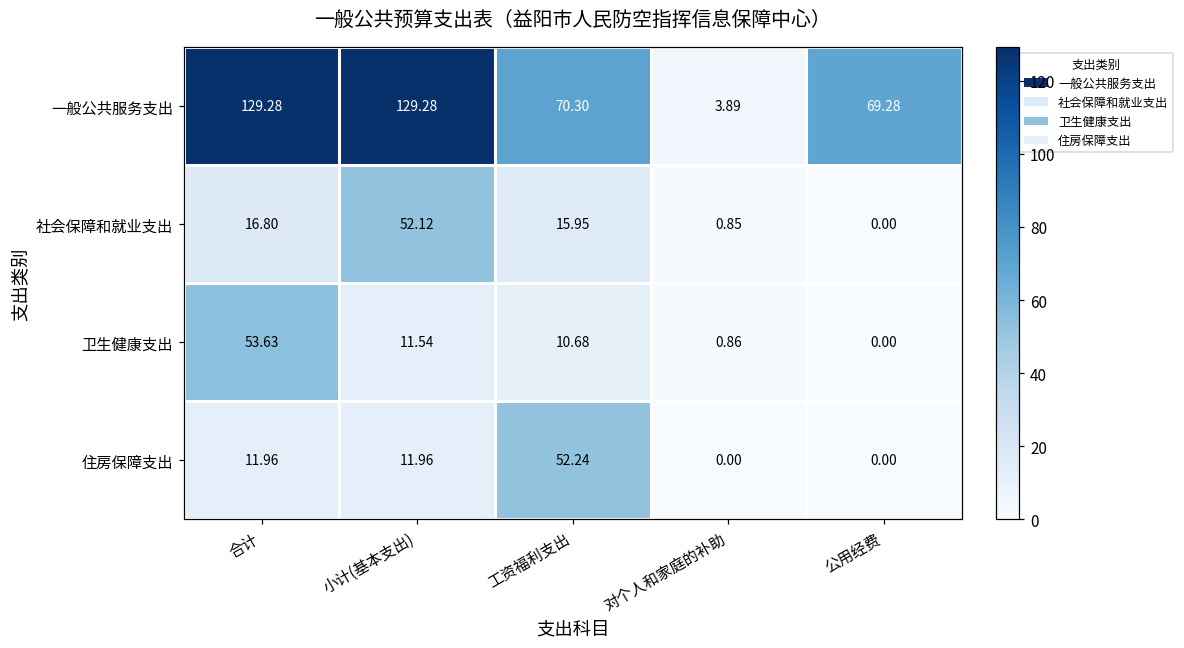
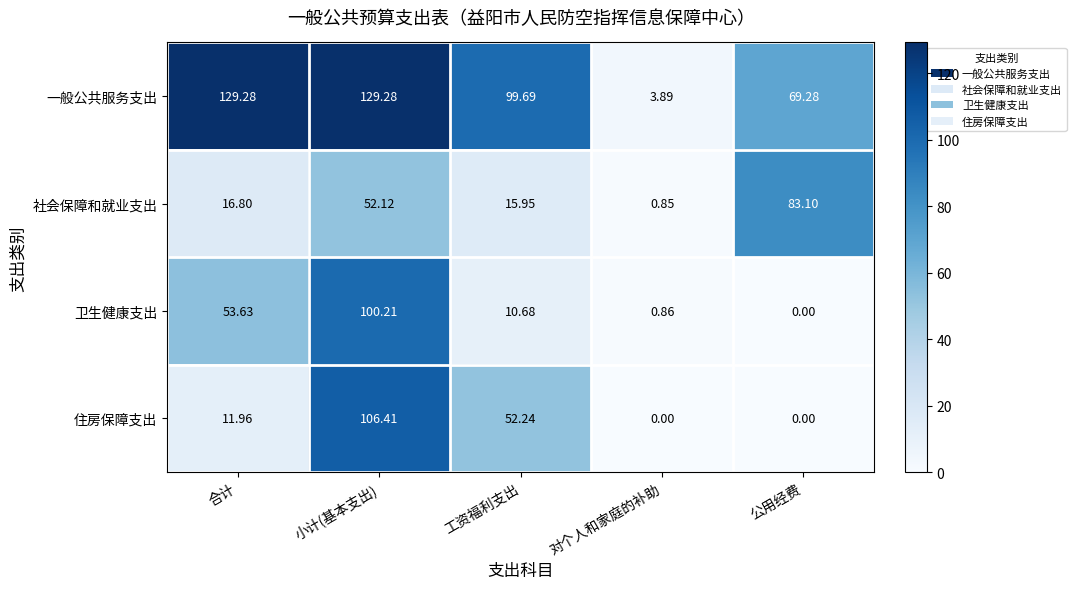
一般公共服务支出, 工资福利支出: 70.30 -> 99.69
社会保障和就业支出, 公用经费: 0.00 -> 83.10
卫生健康支出, 小计(基本支出): 11.54 -> 100.21
住房保障支出, 小计(基本支出): 11.96 -> 106.41
